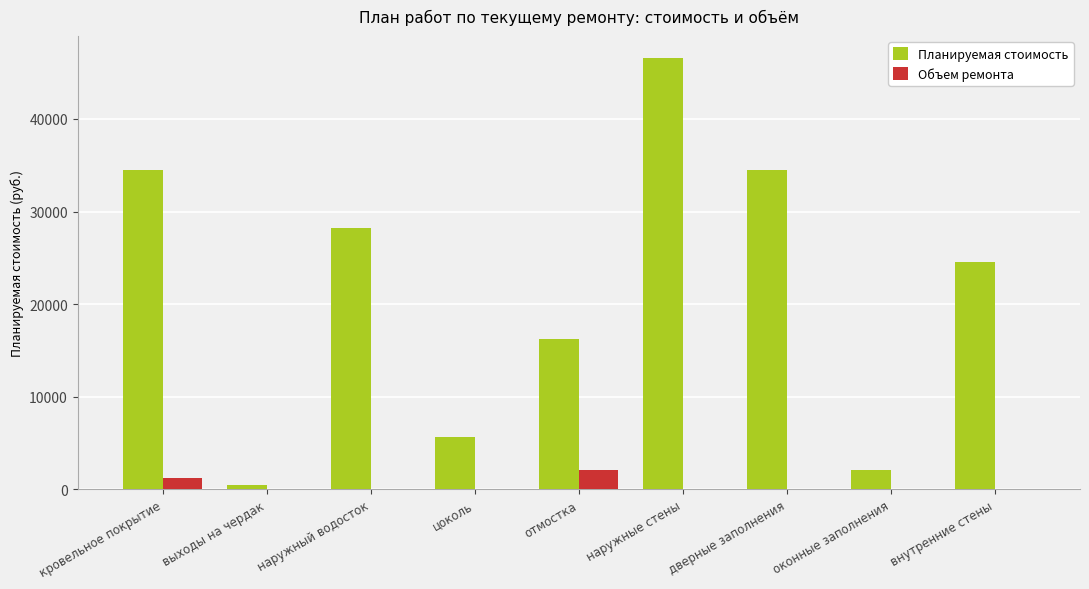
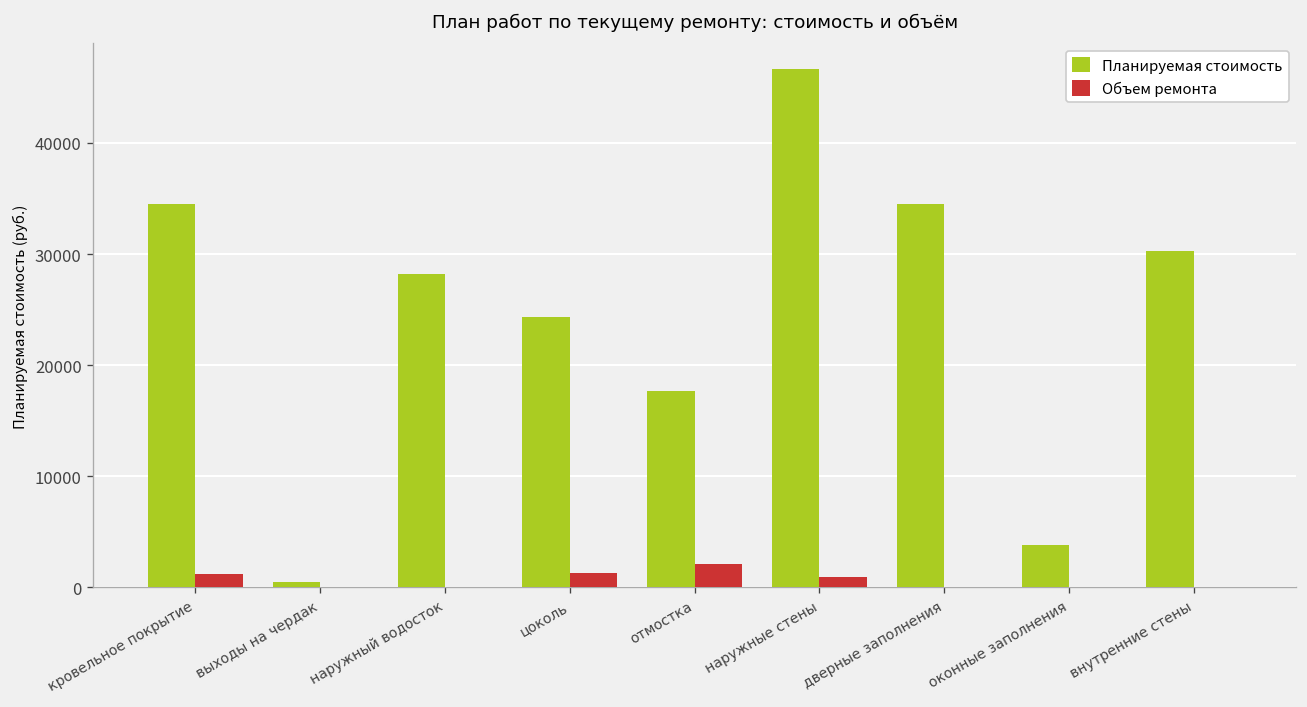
Планируемая стоимость, цоколь: 6000 -> 24000
Объем ремонта, цоколь: 0 -> 1000
Планируемая стоимость, отмостка: 16000 -> 18000
Объем ремонта, наружные стены: 0 -> 1000
Планируемая стоимость, оконные заполнения: 2000 -> 4000
Планируемая стоимость, внутренние стены: 25000 -> 30000
